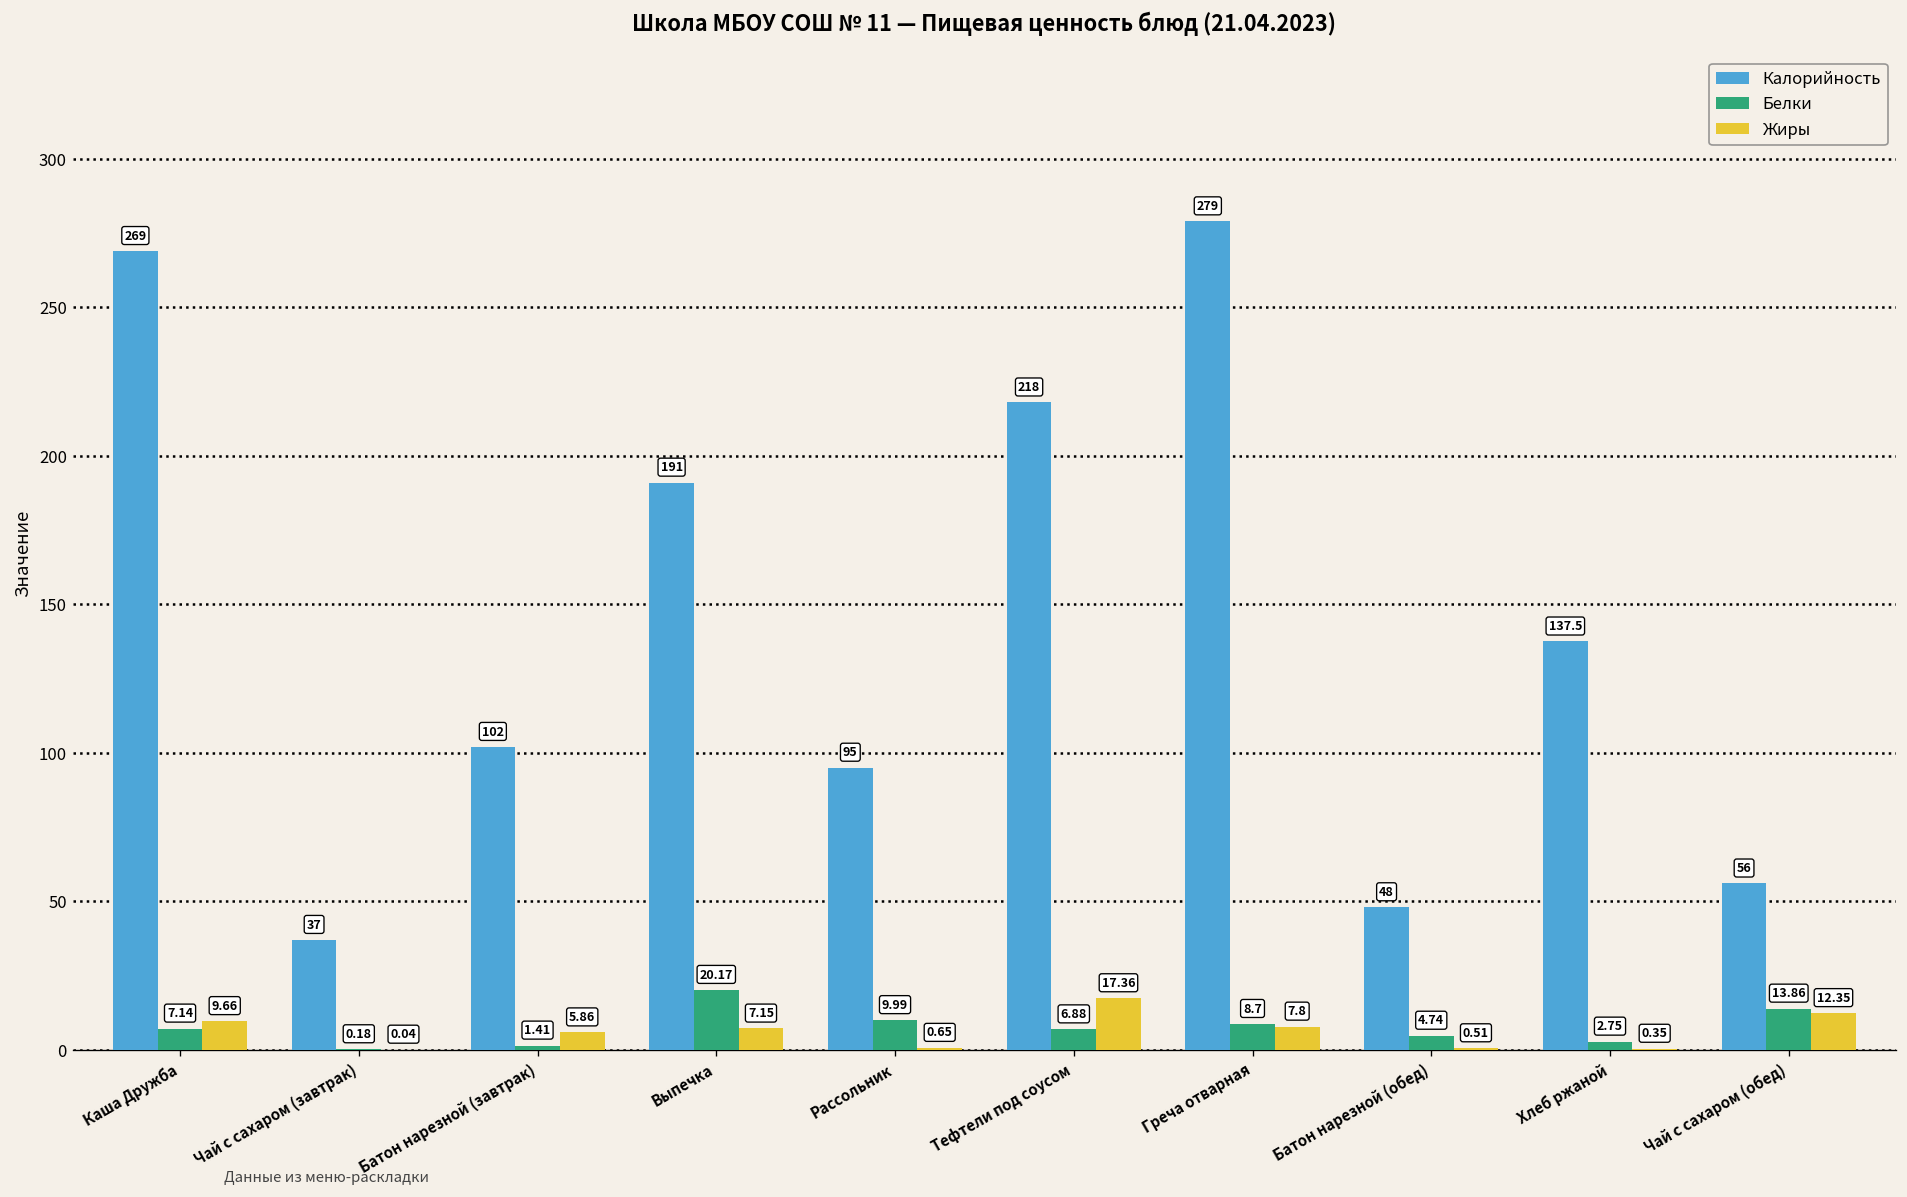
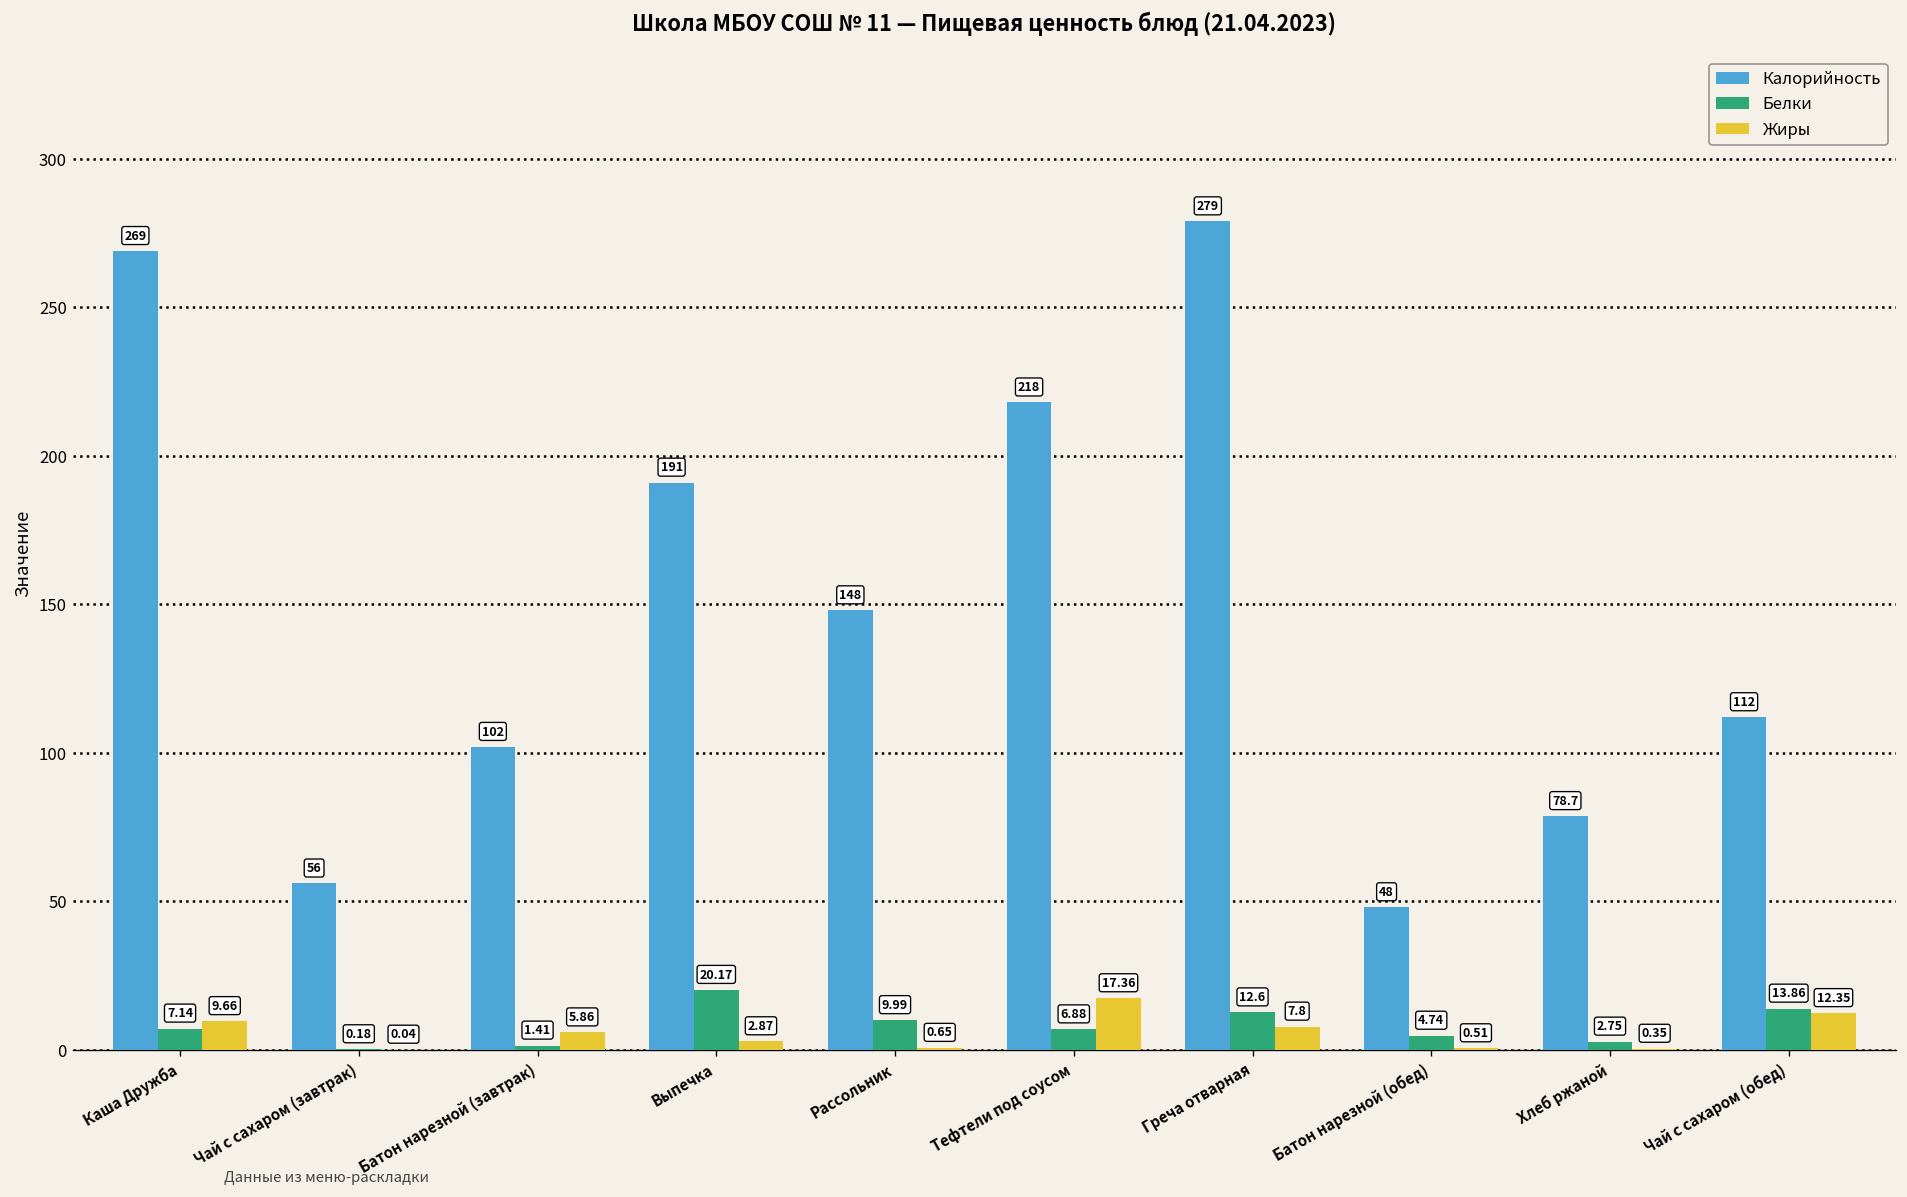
Калорийность, Чай с сахаром (завтрак): 37 -> 56
Жиры, Выпечка: 7.15 -> 2.87
Калорийность, Рассольник: 95 -> 148
Белки, Греча отварная: 8.7 -> 12.6
Калорийность, Хлеб ржаной: 137.5 -> 78.7
Калорийность, Чай с сахаром (обед): 56 -> 112
